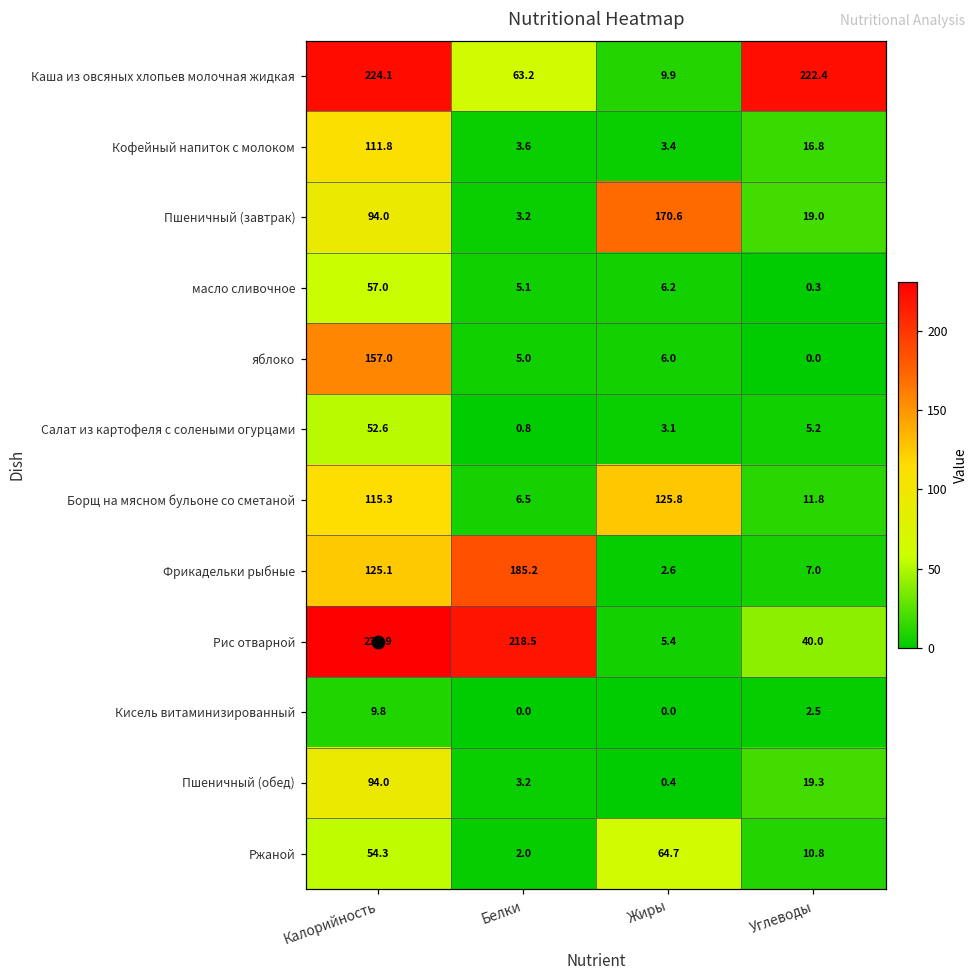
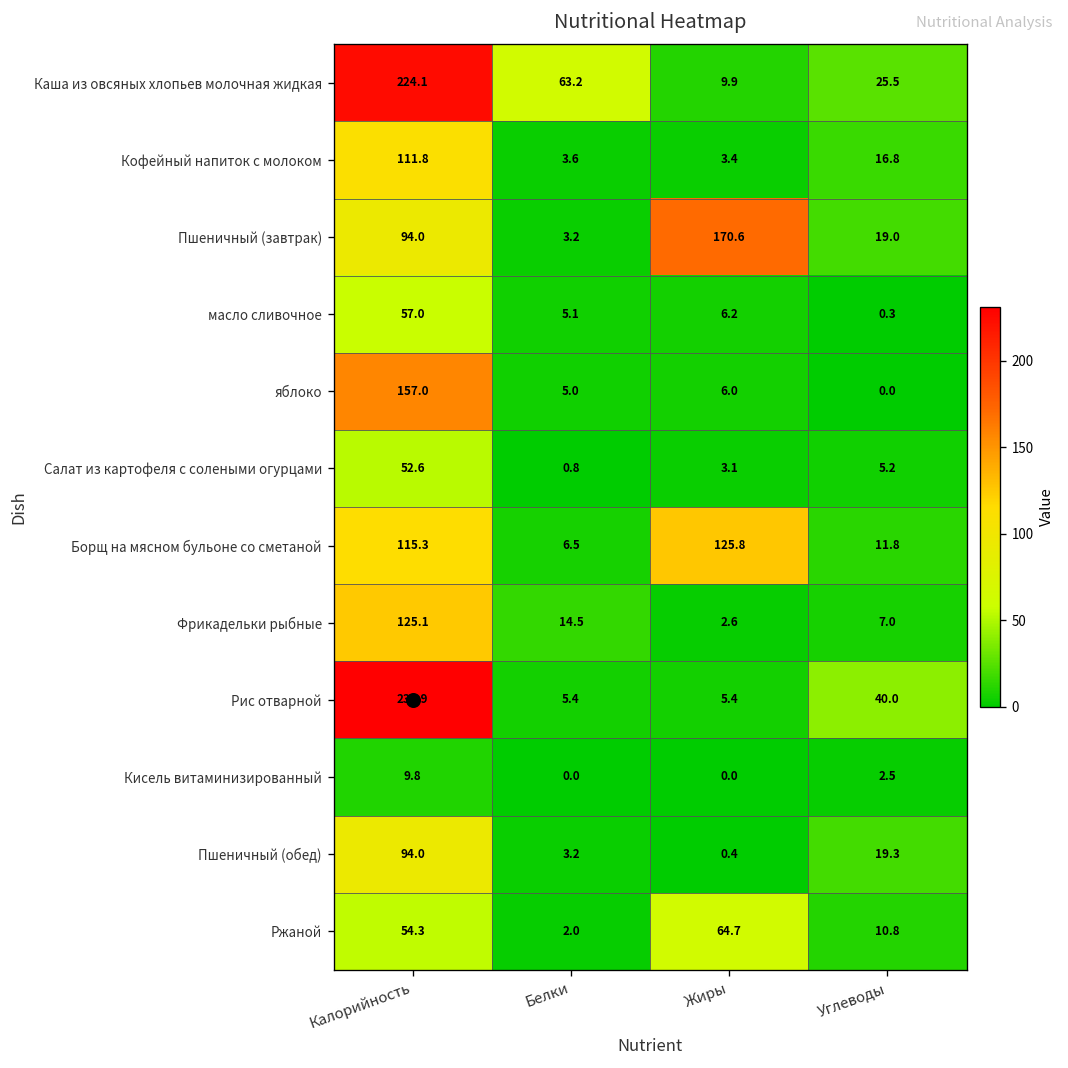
Каша из овсяных хлопьев молочная жидкая, Углеводы: 222.4 -> 25.5
Фрикадельки рыбные, Белки: 185.2 -> 14.5
Рис отварной, Белки: 218.5 -> 5.4
